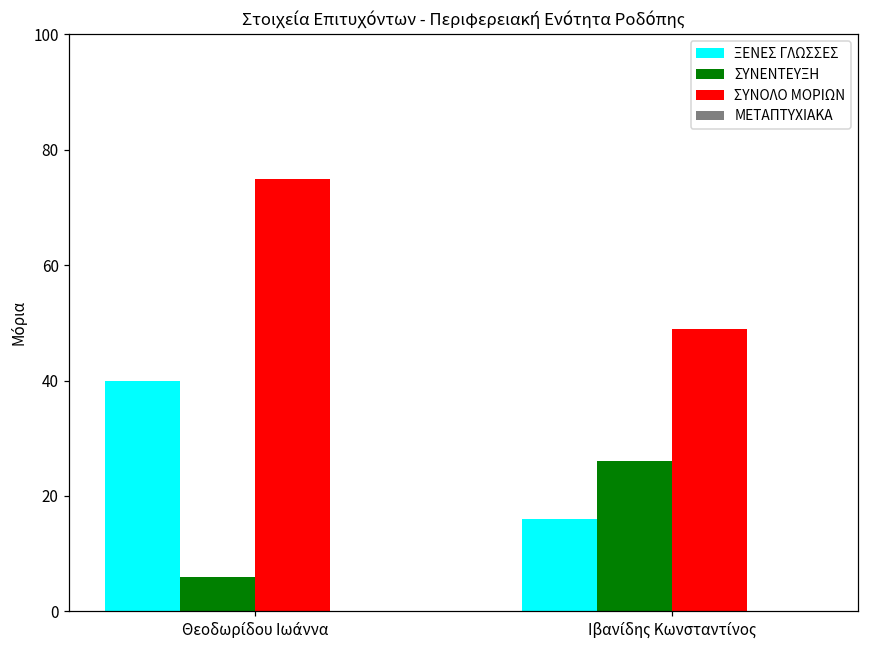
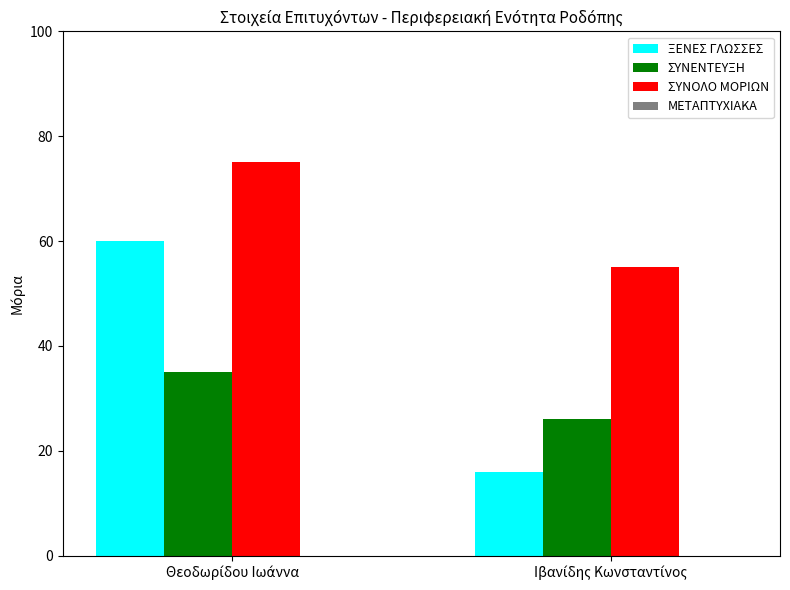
ΞΕΝΕΣ ΓΛΩΣΣΕΣ, Θεοδωρίδου Ιωάννα: 40 -> 60
ΣΥΝΕΝΤΕΥΞΗ, Θεοδωρίδου Ιωάννα: 6 -> 35
ΣΥΝΟΛΟ ΜΟΡΙΩΝ, Ιβανίδης Κωνσταντίνος: 49 -> 55
